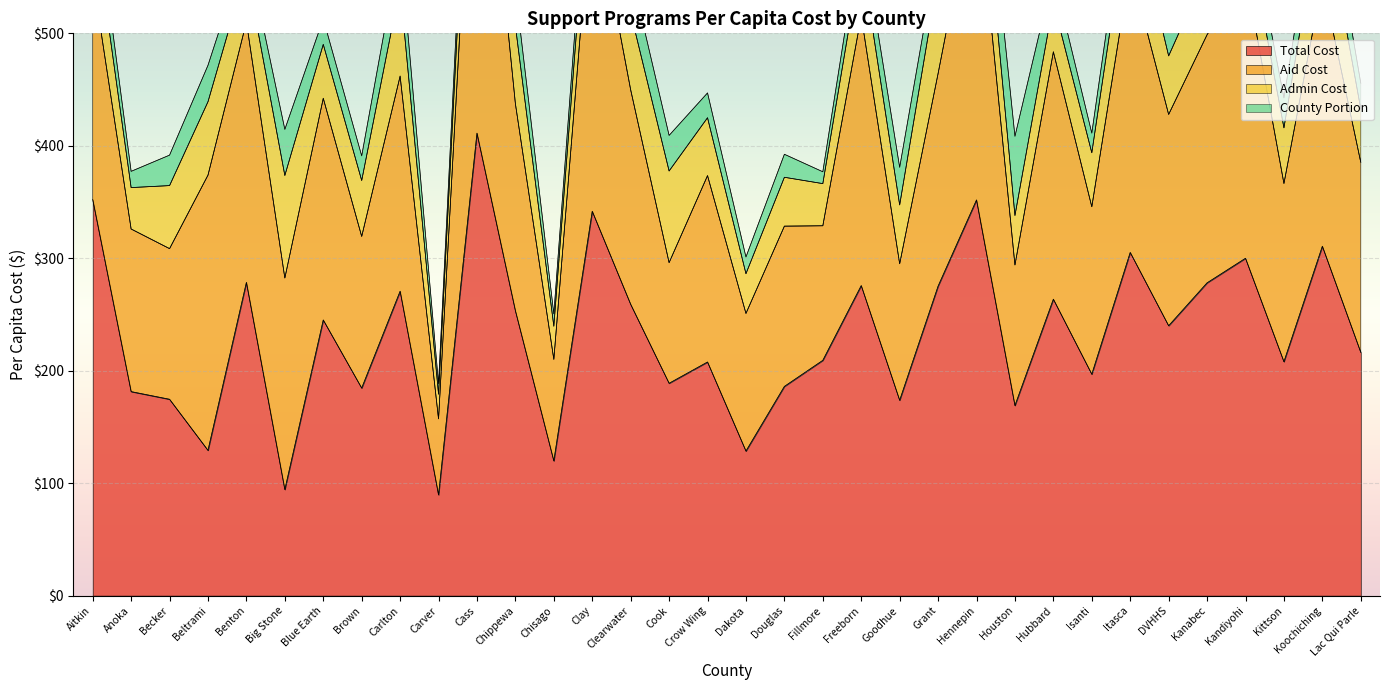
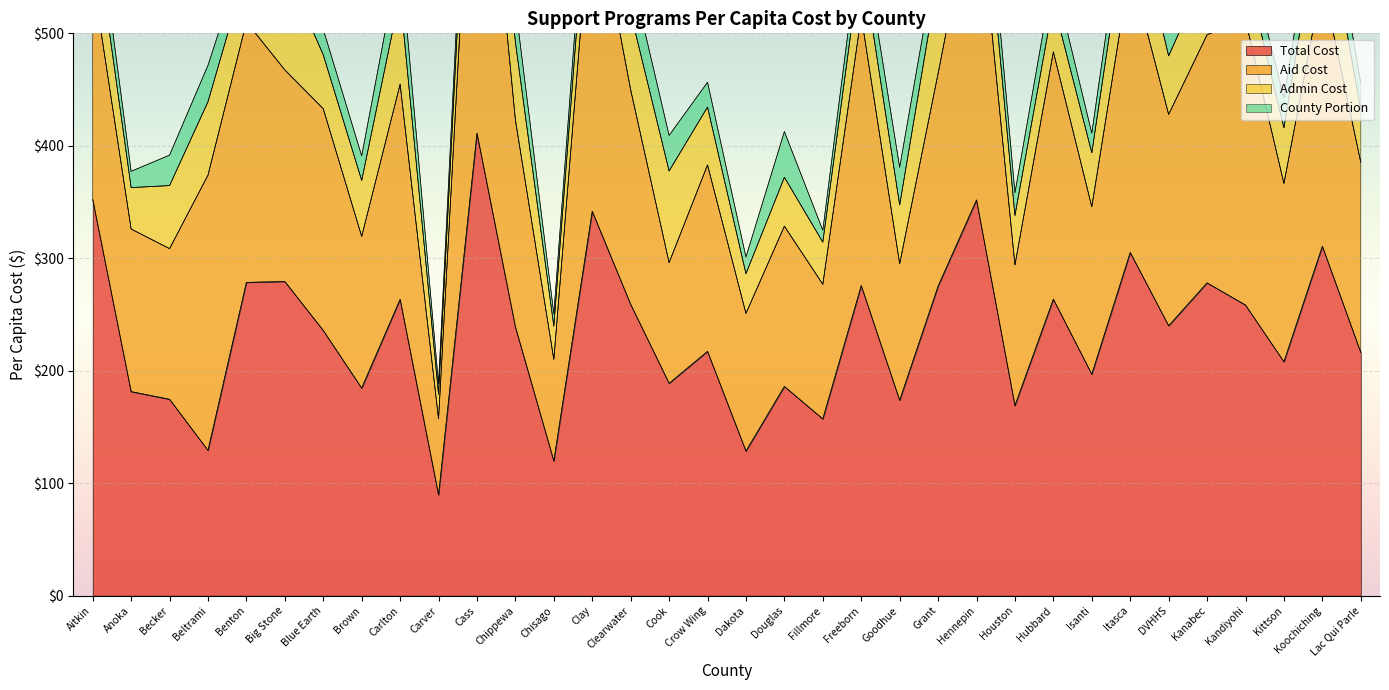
Total Cost, Big Stone: $94 -> $279
Total Cost, Blue Earth: $245 -> $236
Total Cost, Carlton: $271 -> $263
Total Cost, Chippewa: $253 -> $239
Total Cost, Crow Wing: $208 -> $217
County Portion, Douglas: $20 -> $41
Total Cost, Fillmore: $209 -> $157
County Portion, Houston: $70 -> $20
Total Cost, Kandiyohi: $300 -> $258
